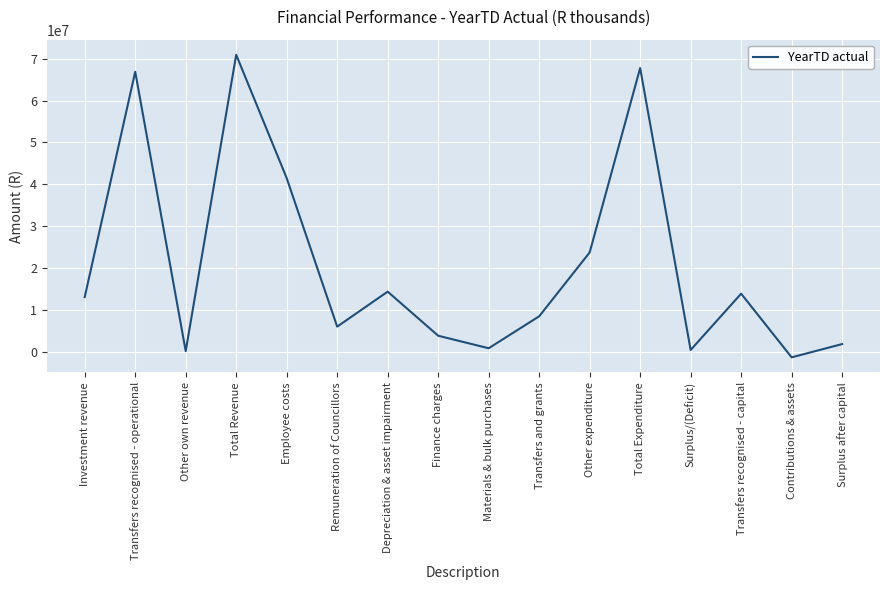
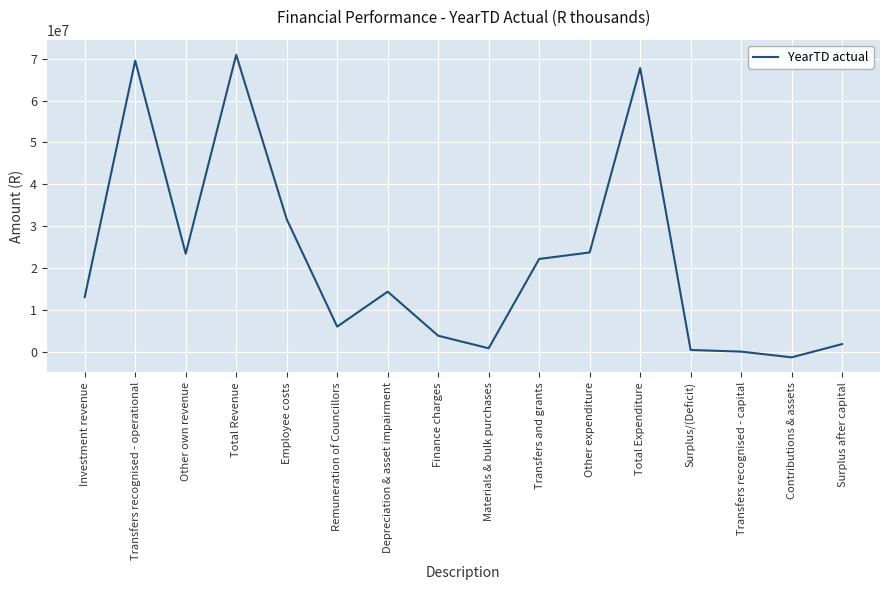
Transfers recognised - operational: 67000000 -> 70000000
Other own revenue: 0 -> 23000000
Employee costs: 41000000 -> 32000000
Transfers and grants: 8000000 -> 22000000
Transfers recognised - capital: 14000000 -> 0
